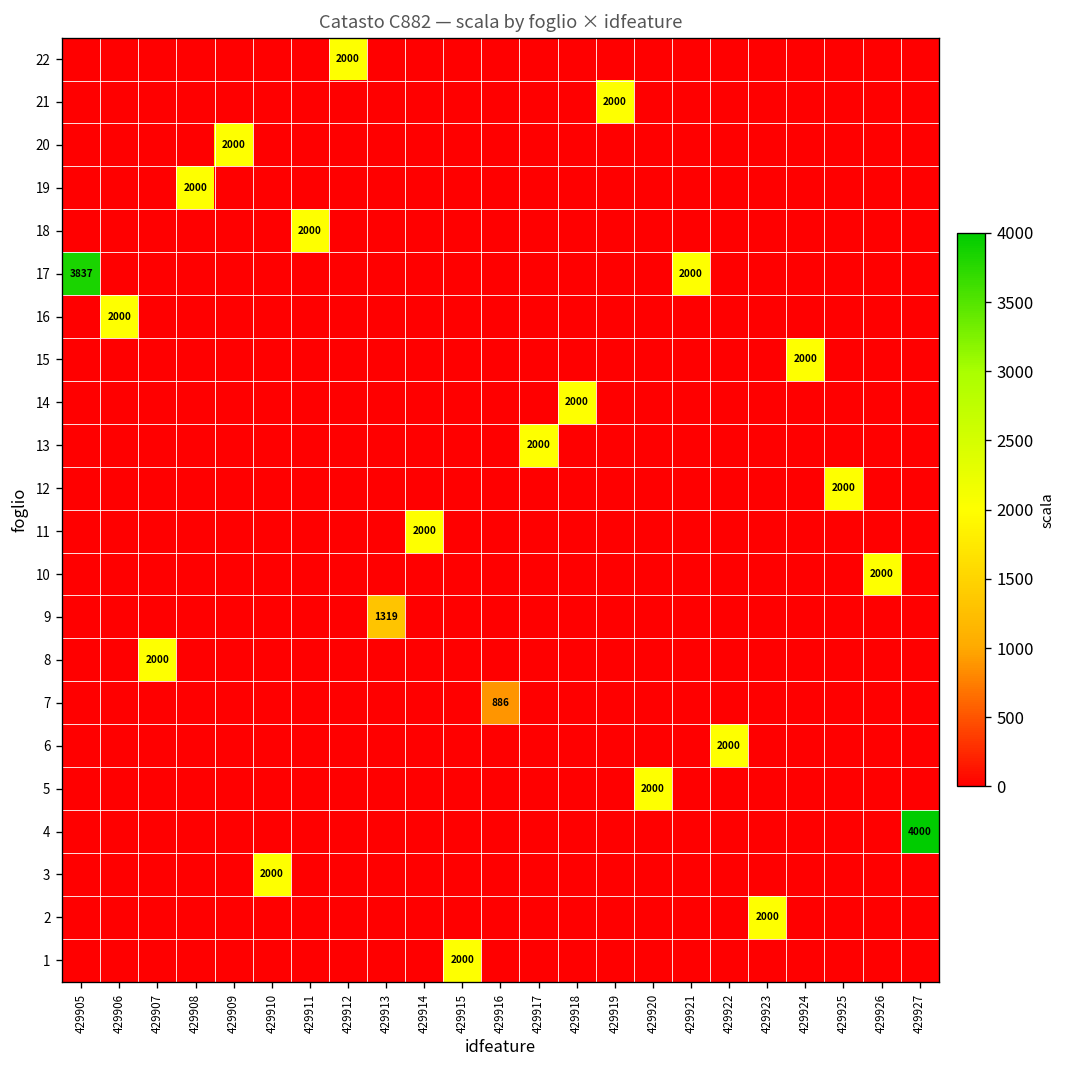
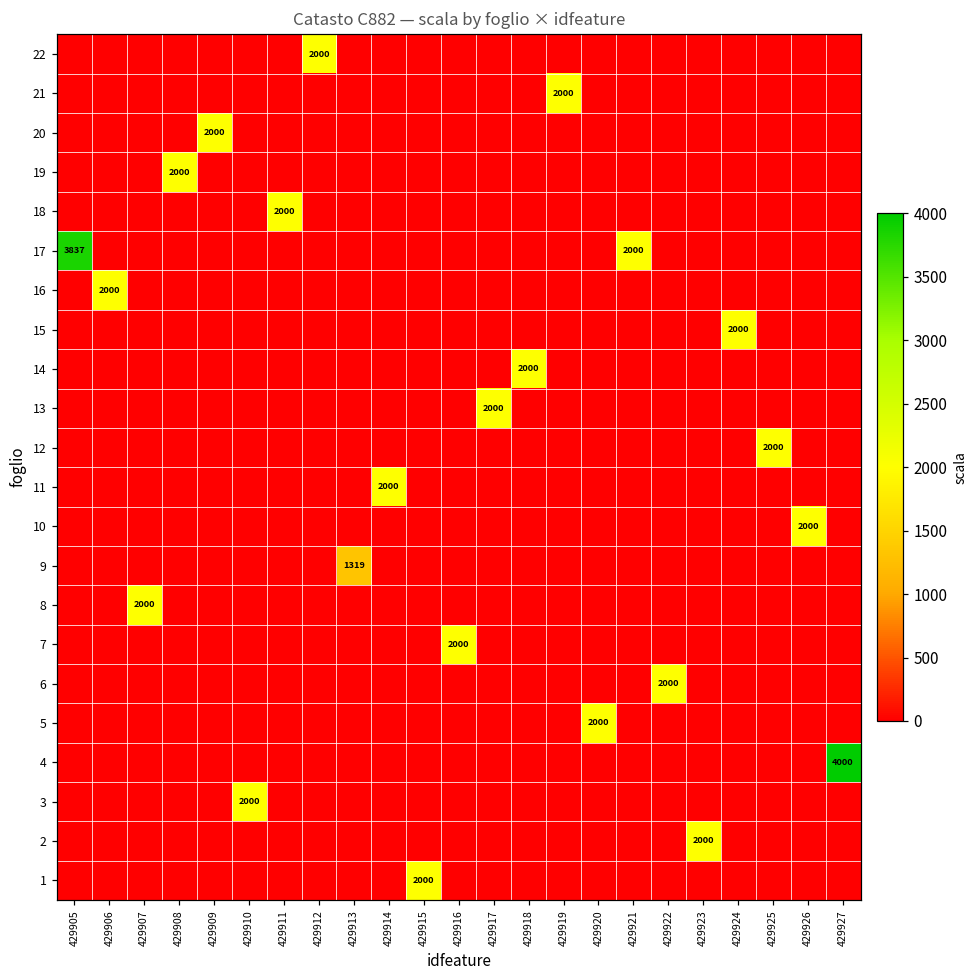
7, 429916: 886 -> 2000
